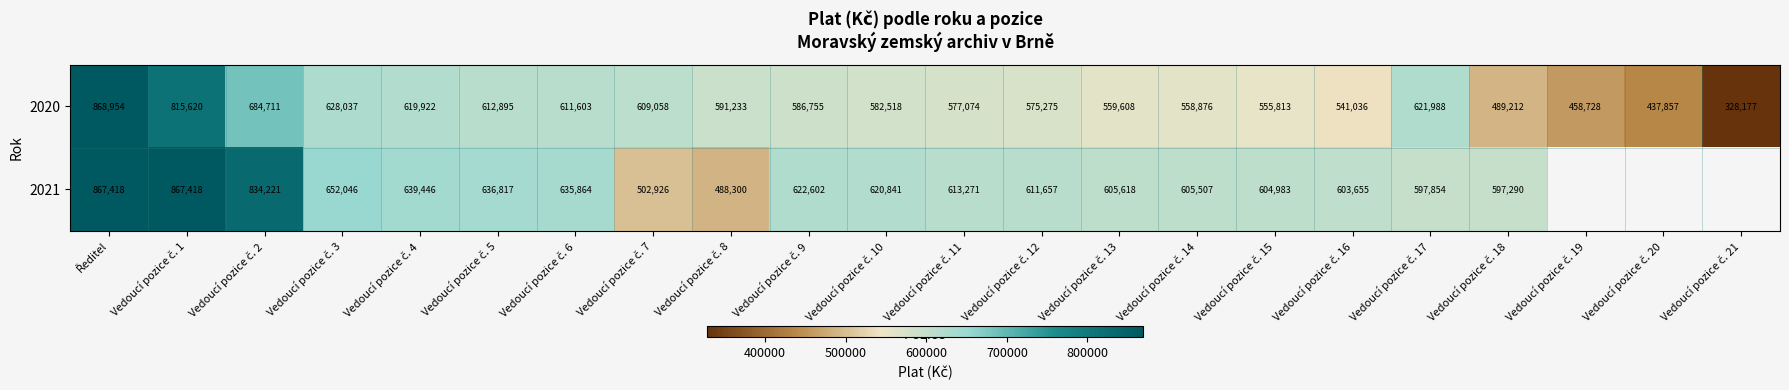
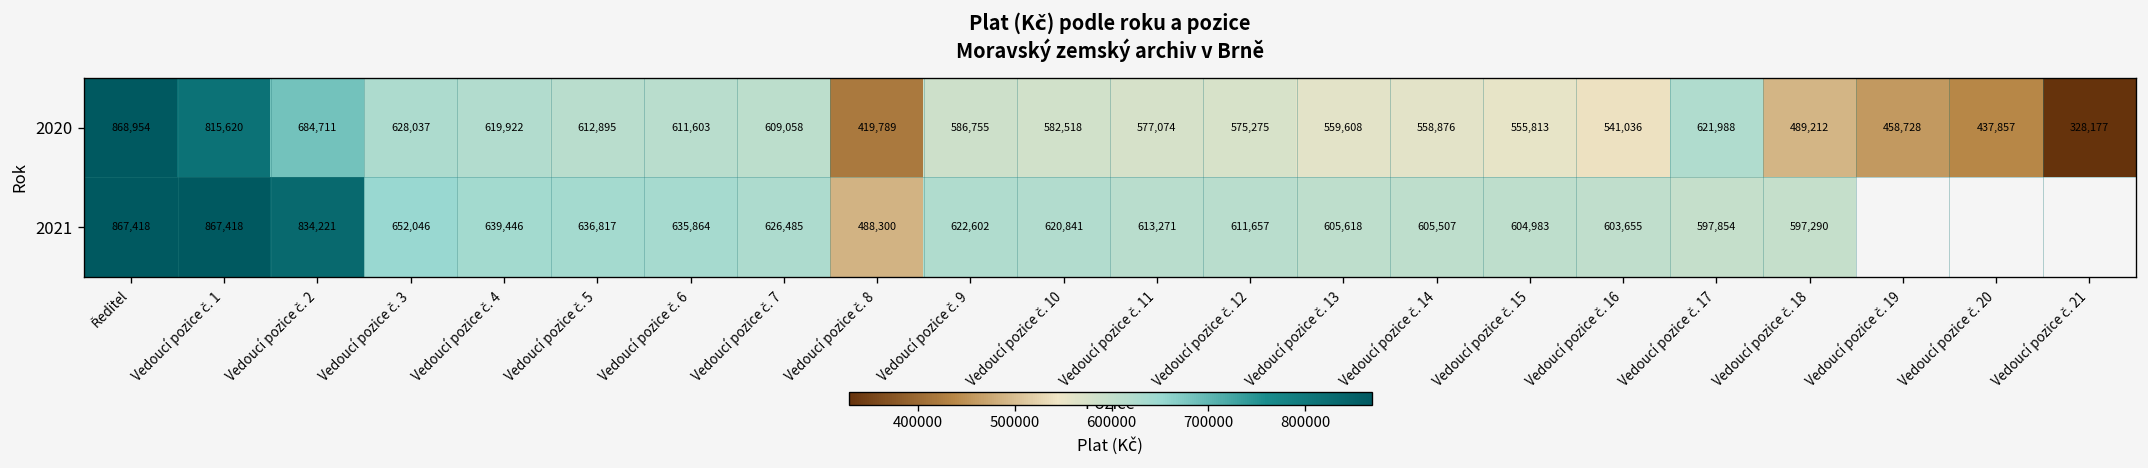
2020, Vedoucí pozice č. 8: 591,233 -> 419,789
2021, Vedoucí pozice č. 7: 502,926 -> 626,485
